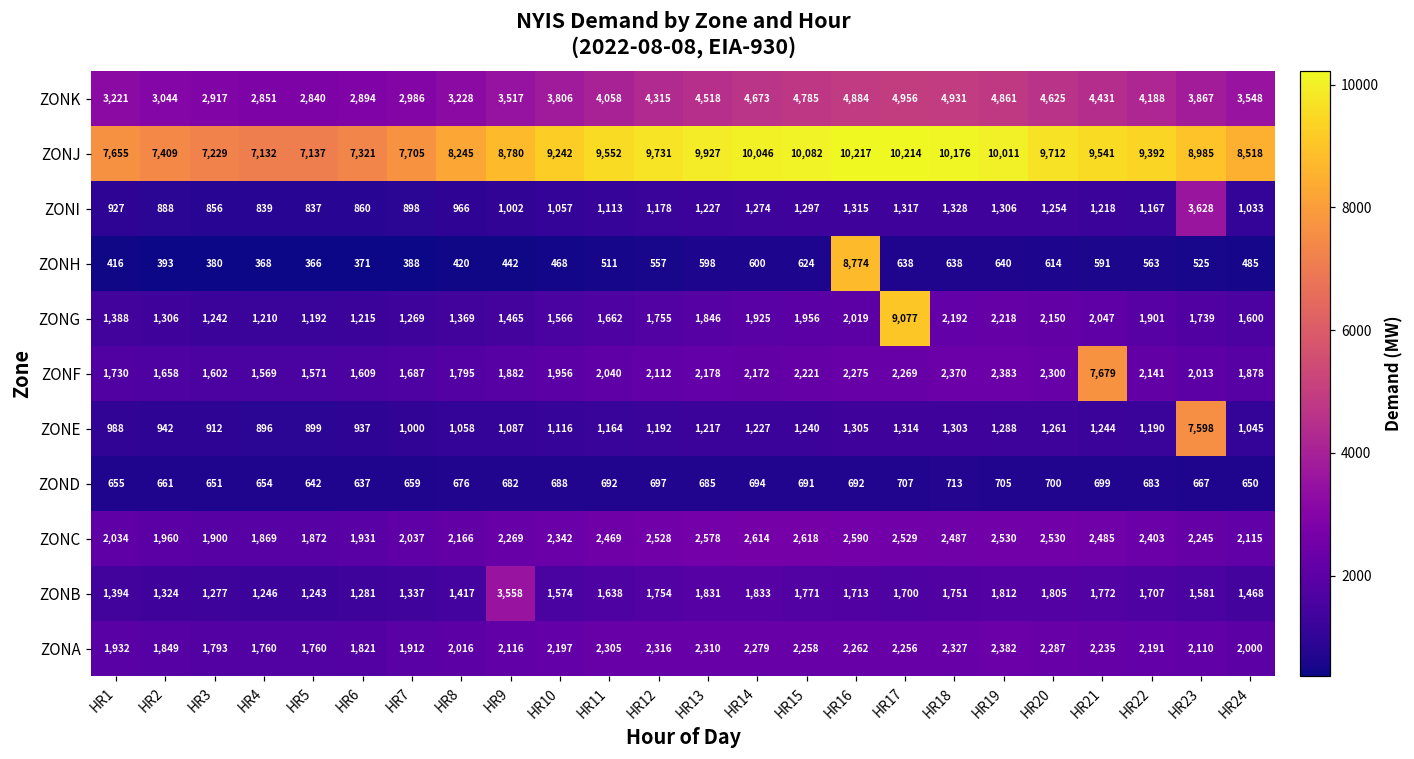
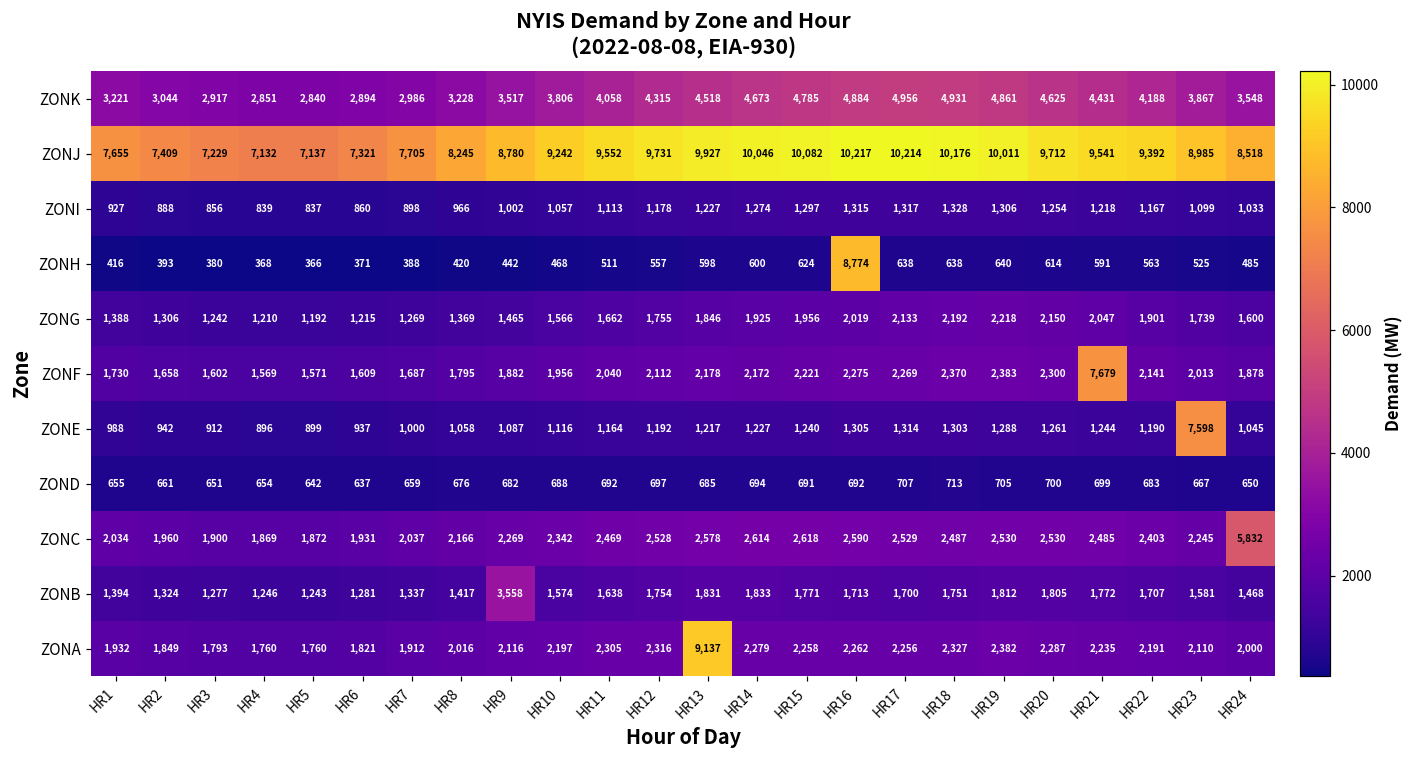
ZONI, HR23: 3,628 -> 1,099
ZONG, HR17: 9,077 -> 2,133
ZONC, HR24: 2,115 -> 5,832
ZONA, HR13: 2,310 -> 9,137
